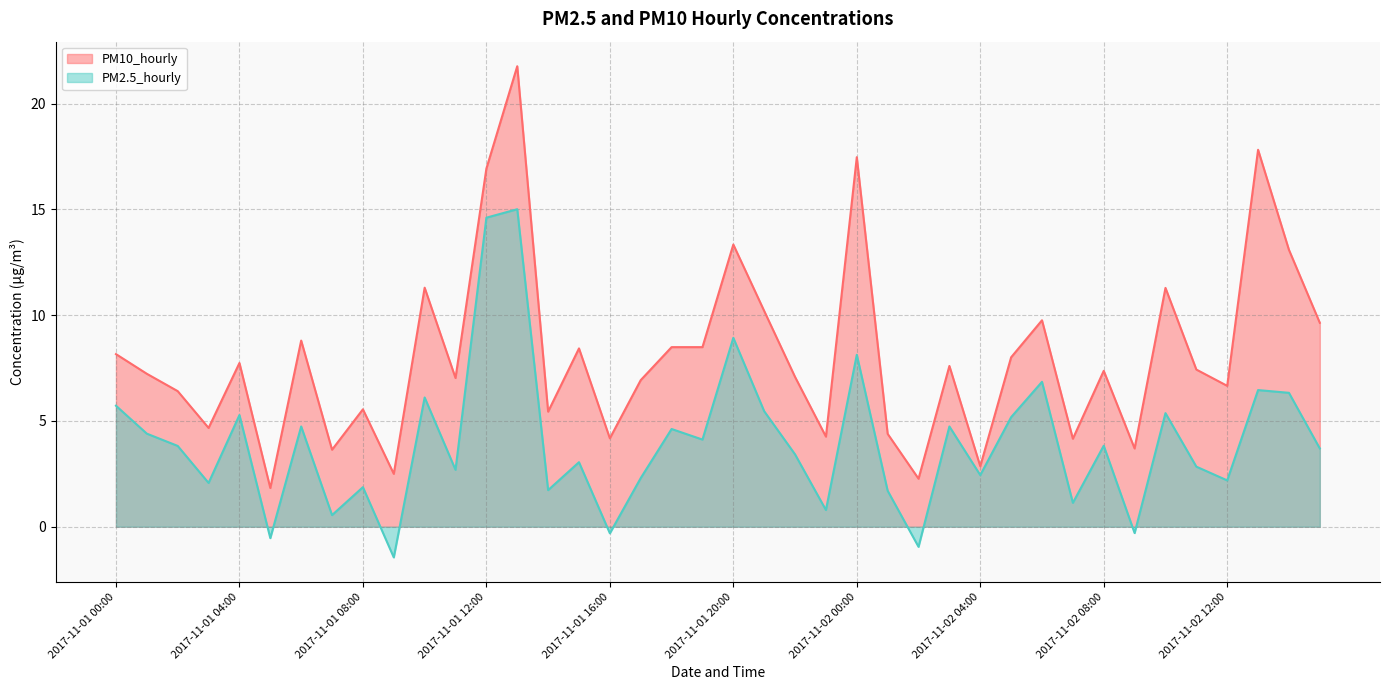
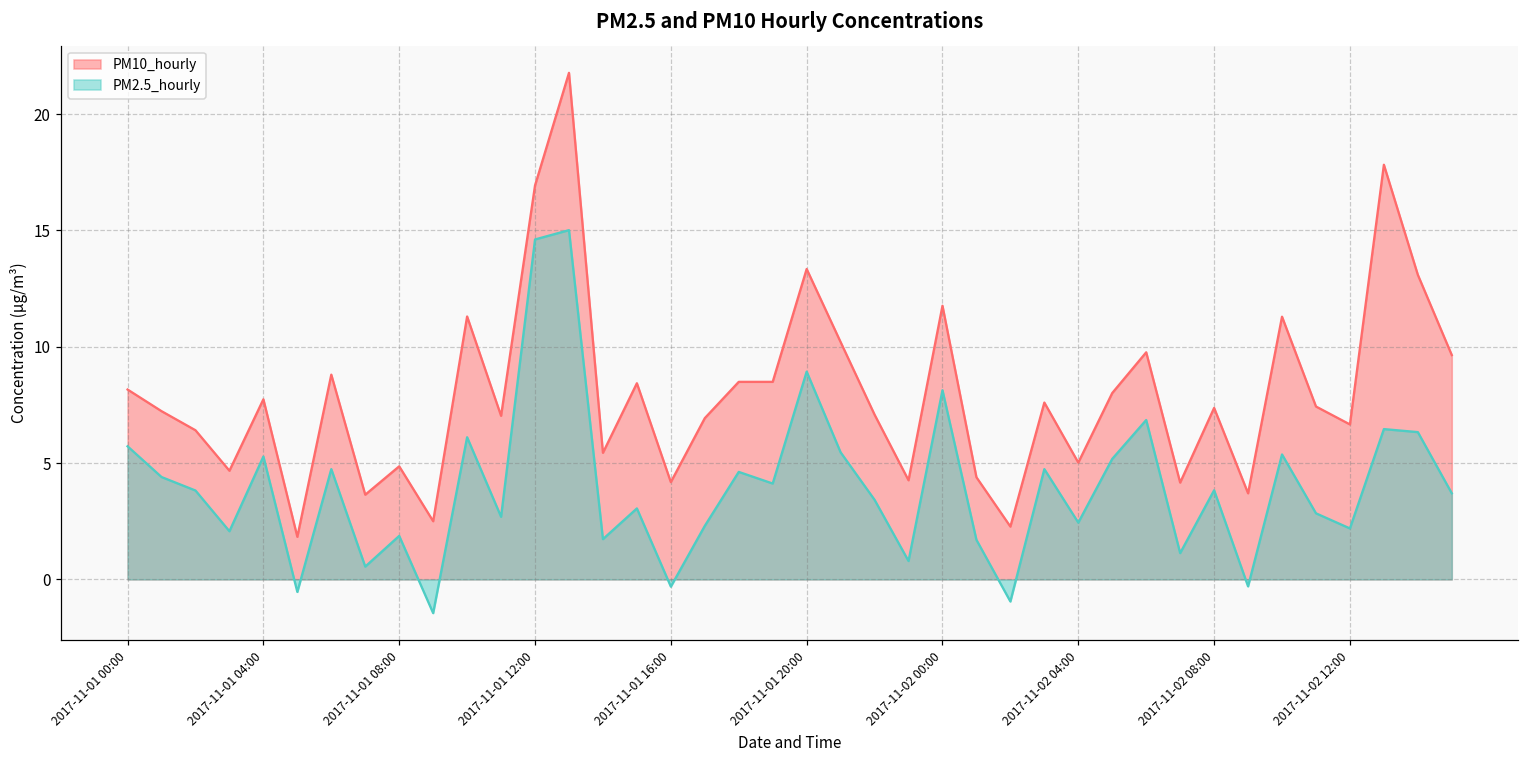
PM10_hourly, 2017-11-01 08:00: 5.6 -> 4.9
PM10_hourly, 2017-11-02 00:00: 17.5 -> 11.8
PM10_hourly, 2017-11-02 04:00: 2.9 -> 5.0
